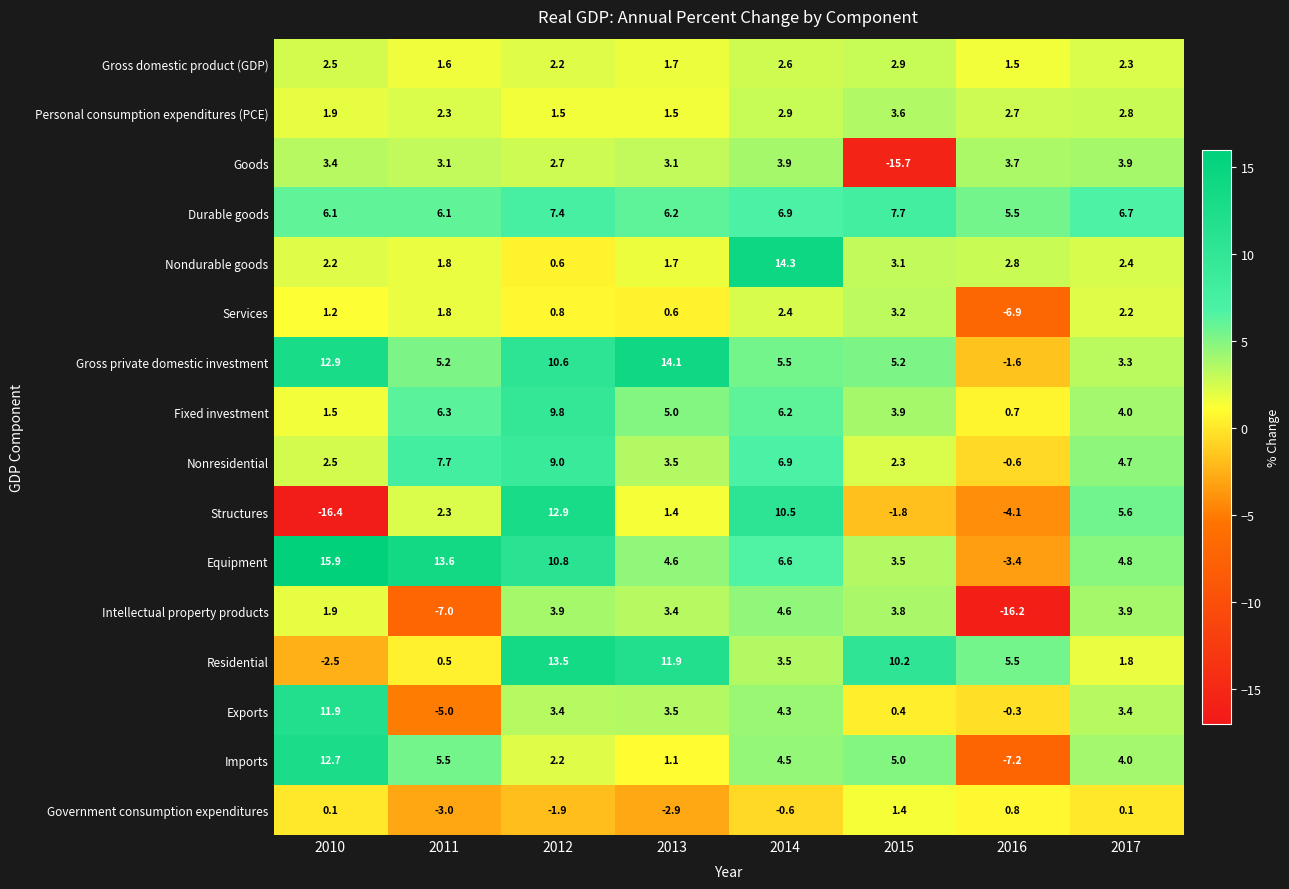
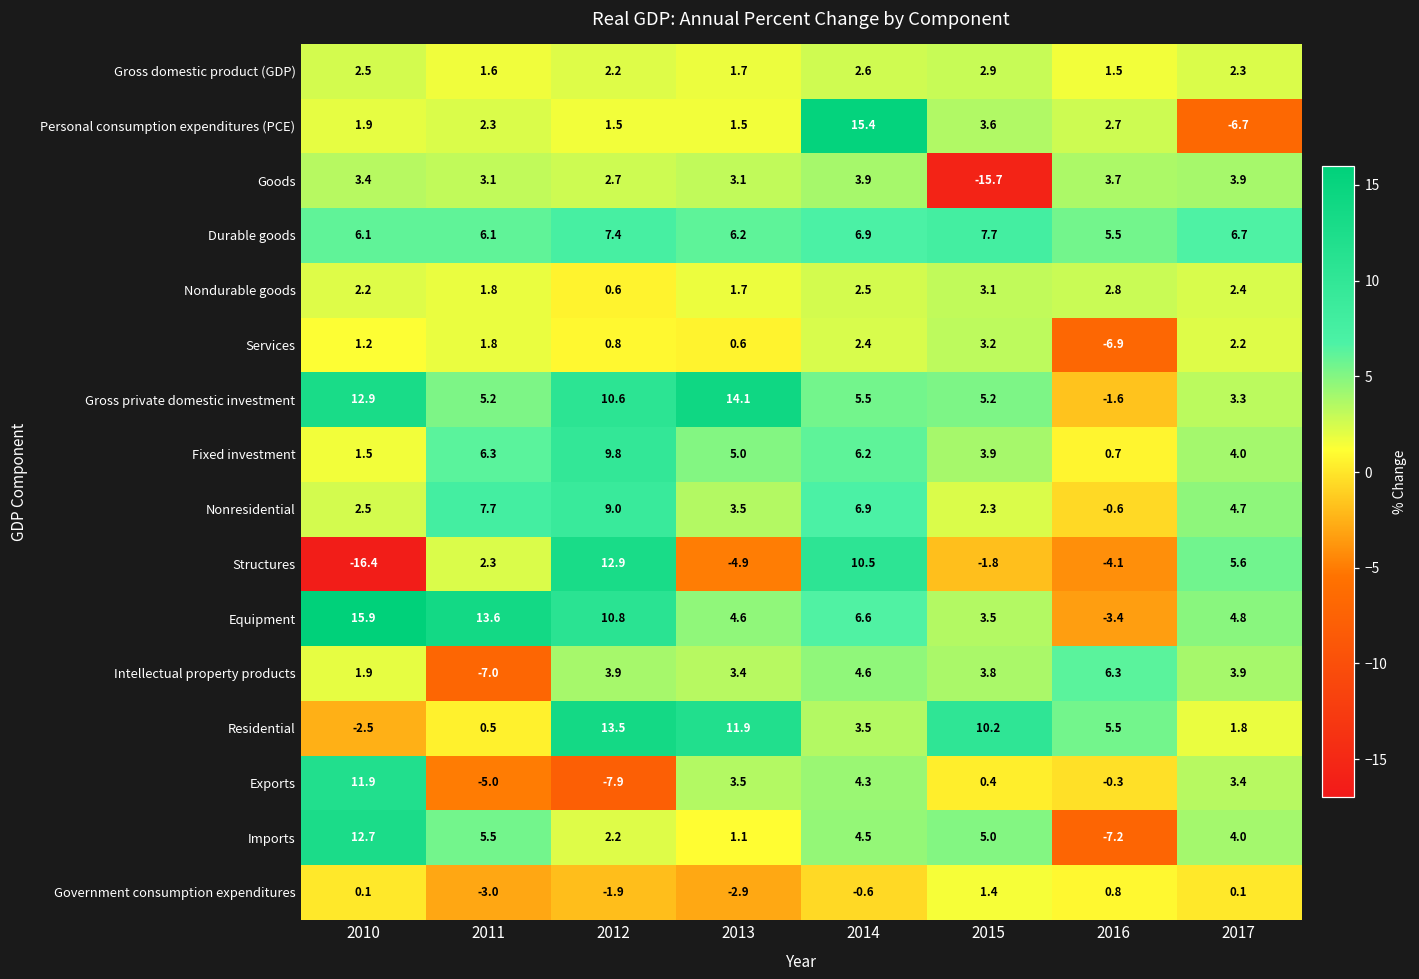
Personal consumption expenditures (PCE), 2014: 2.9 -> 15.4
Personal consumption expenditures (PCE), 2017: 2.8 -> -6.7
Nondurable goods, 2014: 14.3 -> 2.5
Structures, 2013: 1.4 -> -4.9
Intellectual property products, 2016: -16.2 -> 6.3
Exports, 2012: 3.4 -> -7.9
